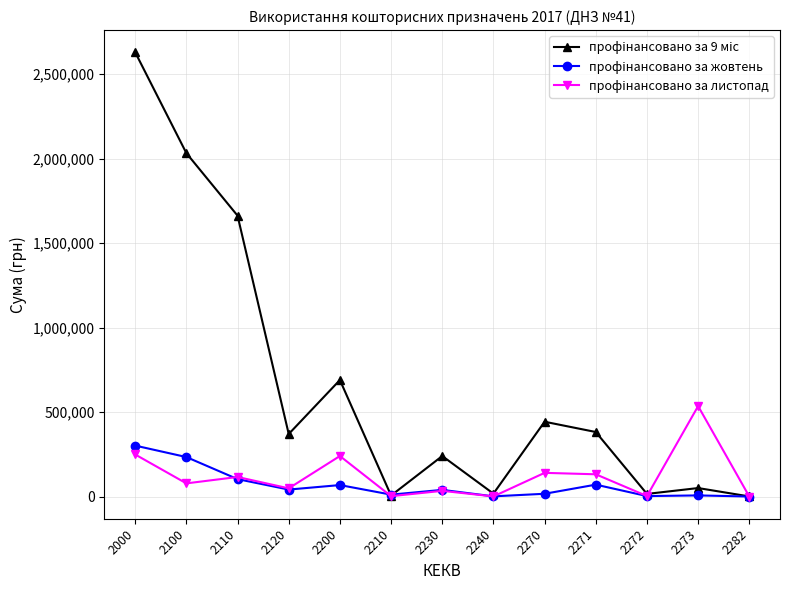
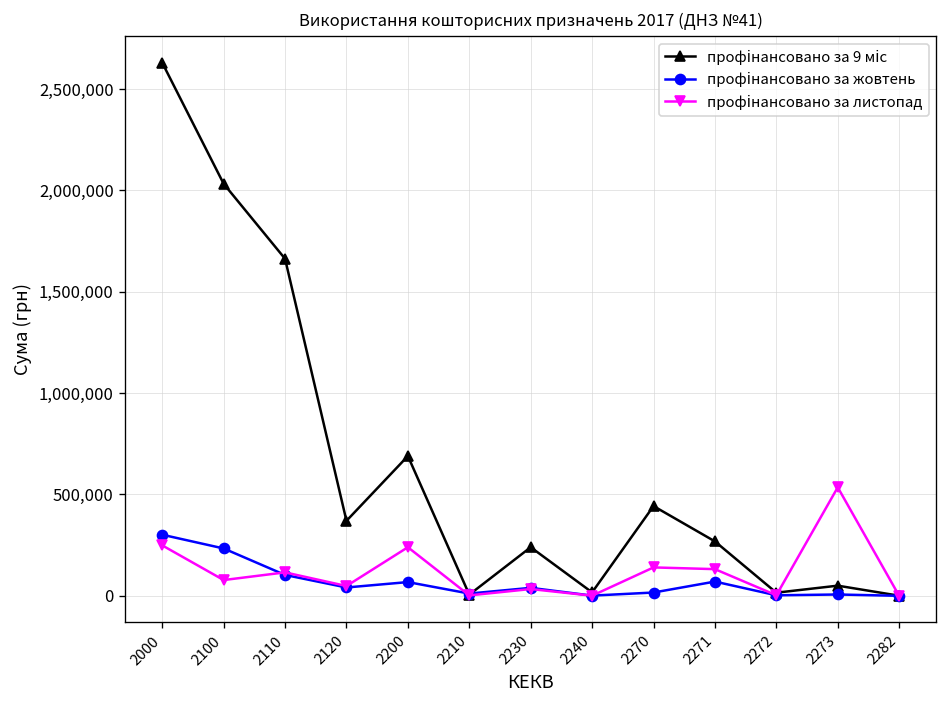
профінансовано за 9 міс, 2271: 380,000 -> 270,000
